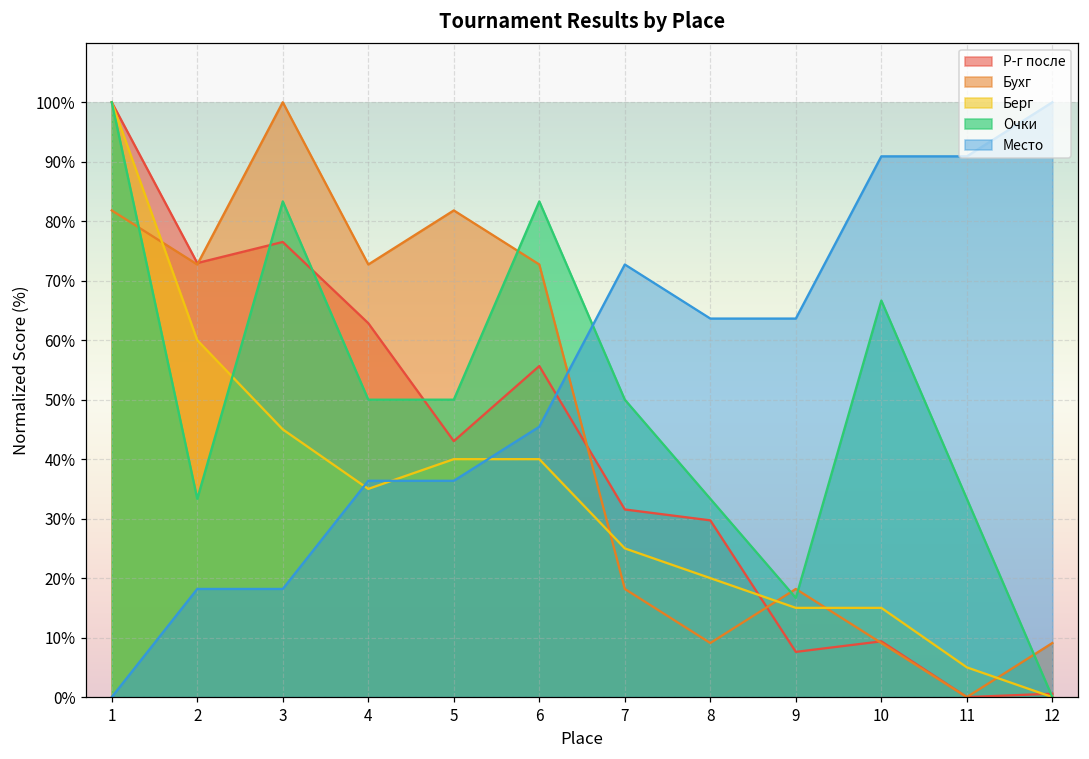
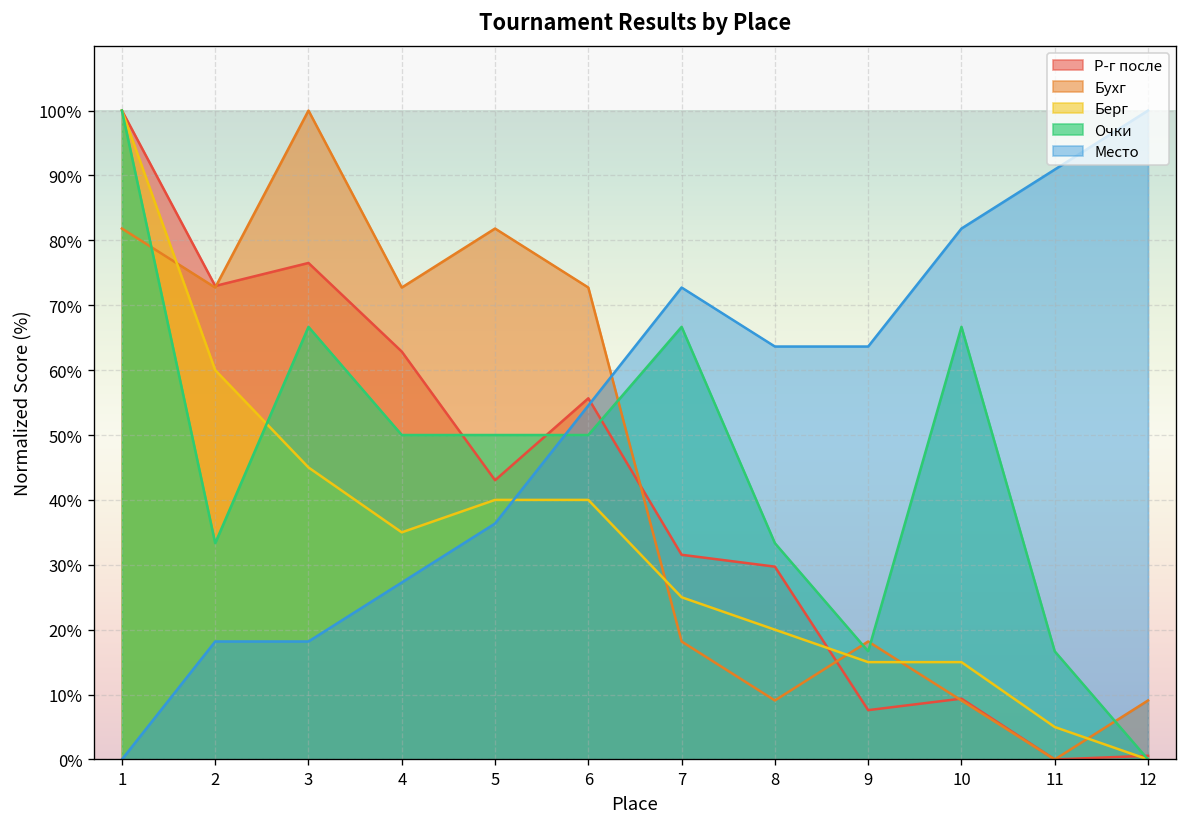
Очки, 3: 83% -> 67%
Место, 4: 36% -> 27%
Очки, 6: 83% -> 50%
Место, 6: 45% -> 55%
Очки, 7: 50% -> 67%
Место, 10: 91% -> 82%
Очки, 11: 33% -> 17%
